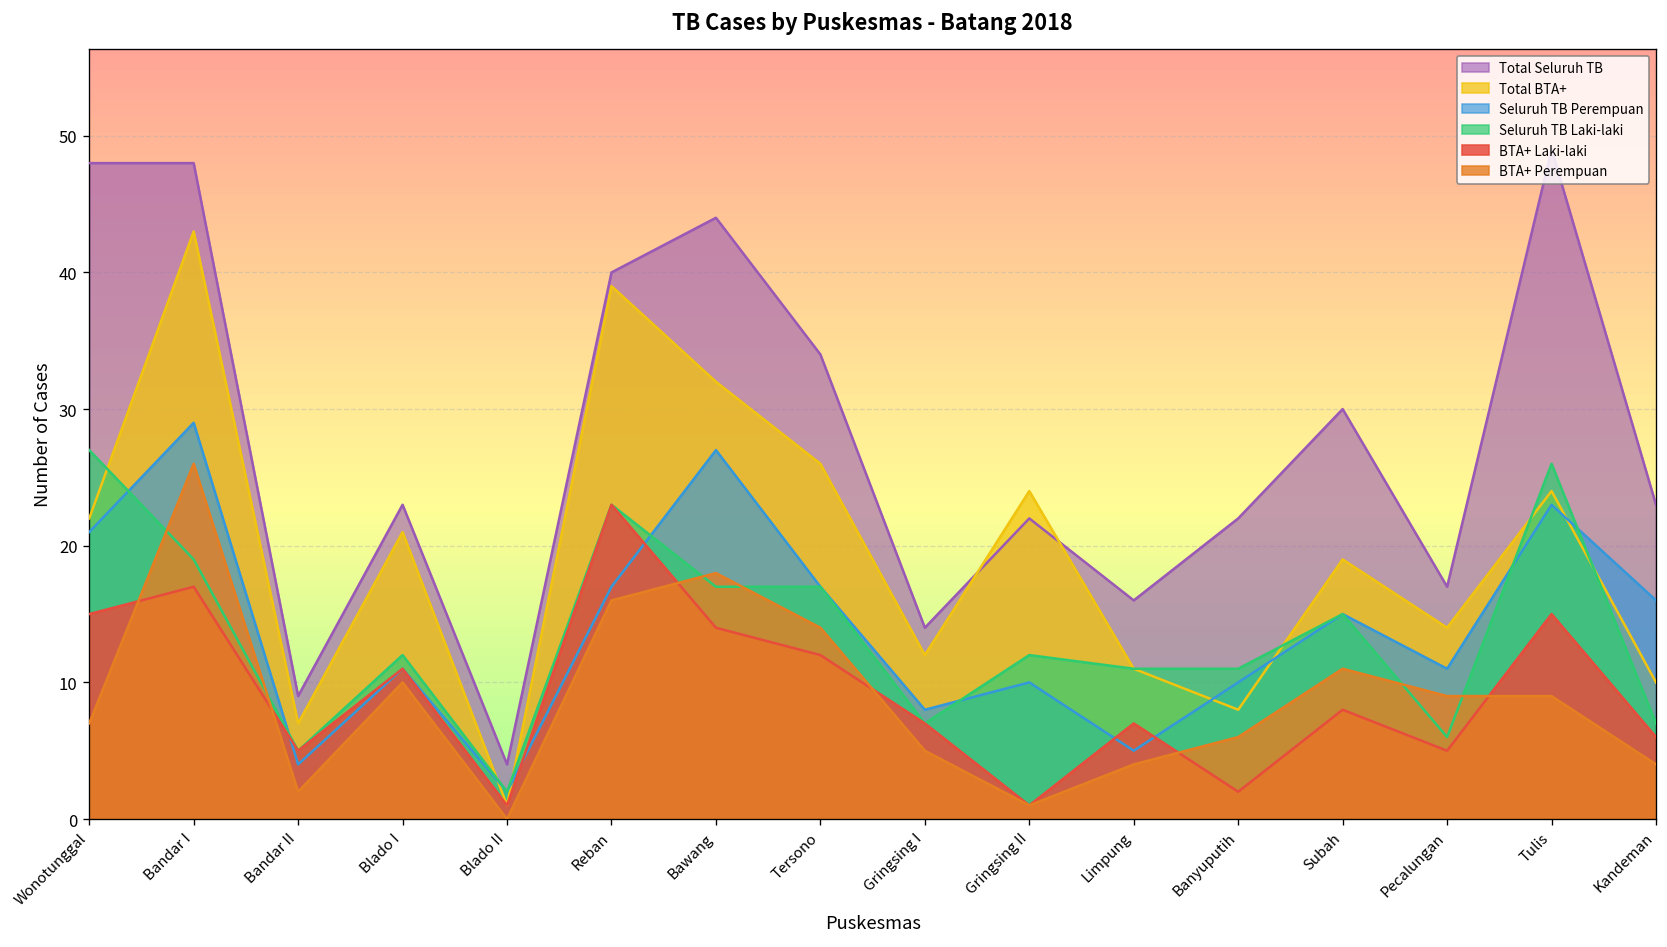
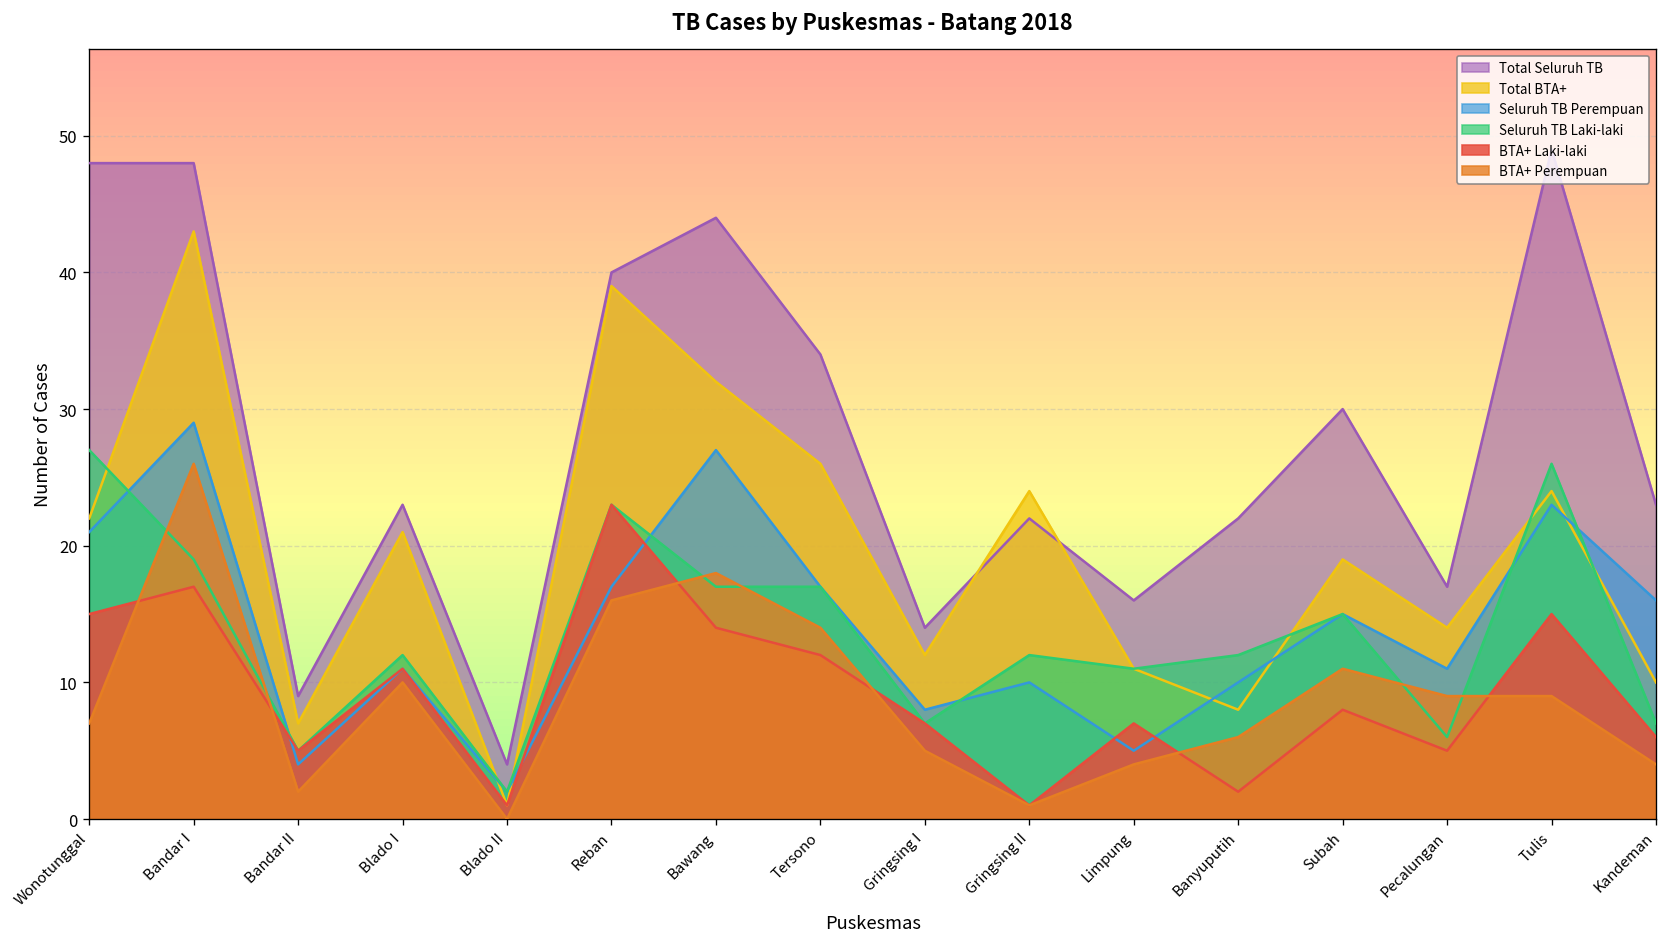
Seluruh TB Laki-laki, Banyuputih: 11 -> 12
